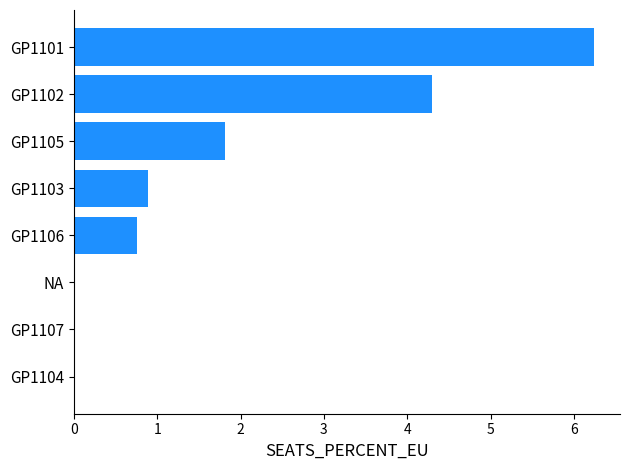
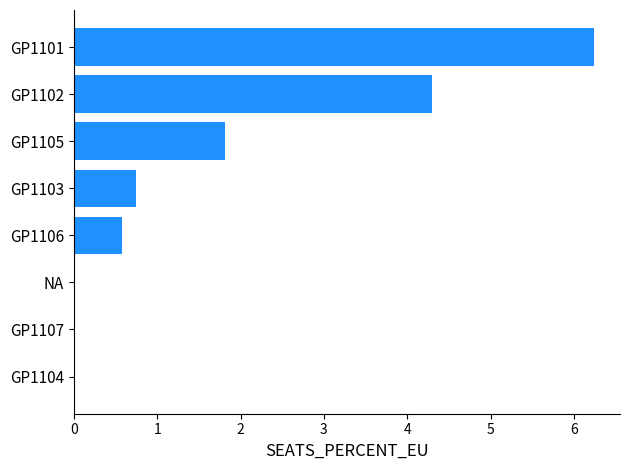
GP1103: 0.9 -> 0.8
GP1106: 0.8 -> 0.6
